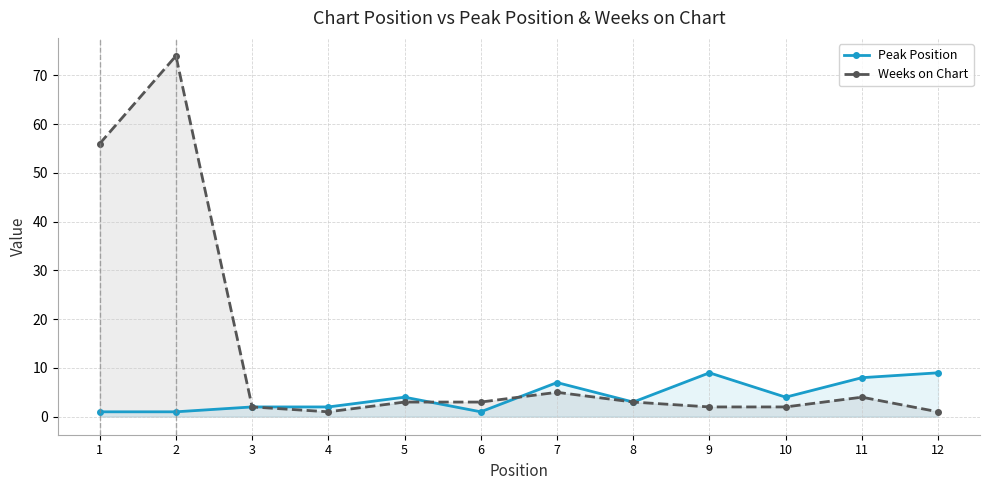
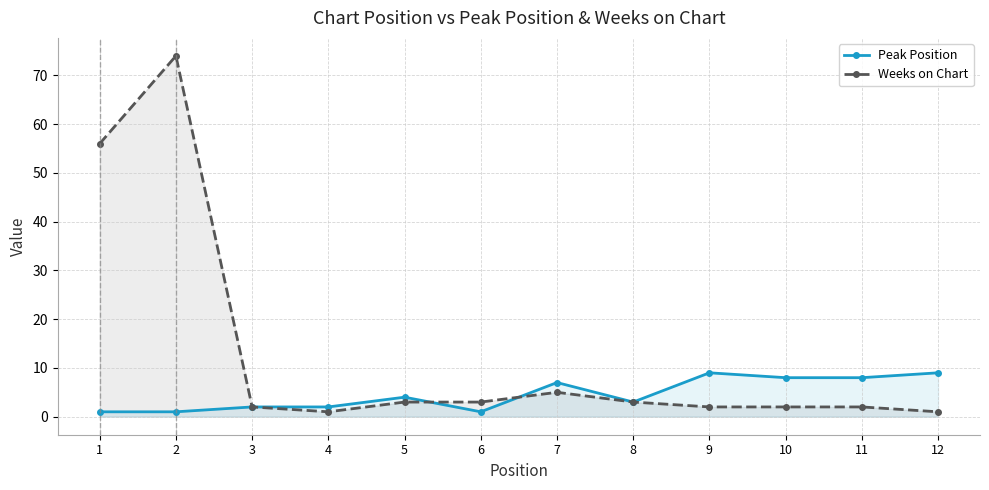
Peak Position, 10: 4 -> 8
Weeks on Chart, 11: 4 -> 2
